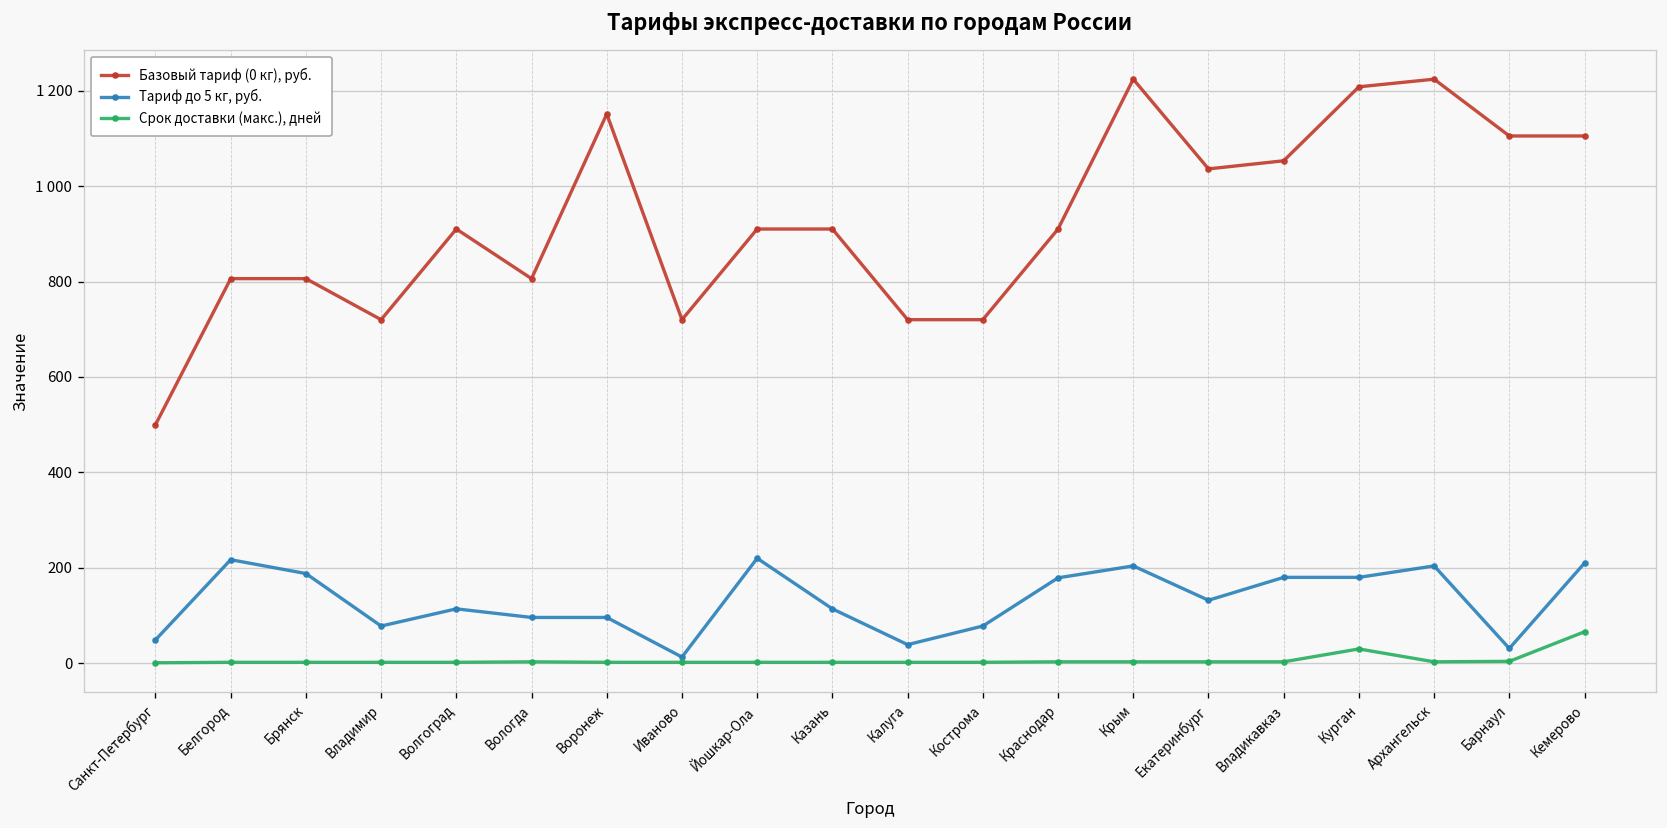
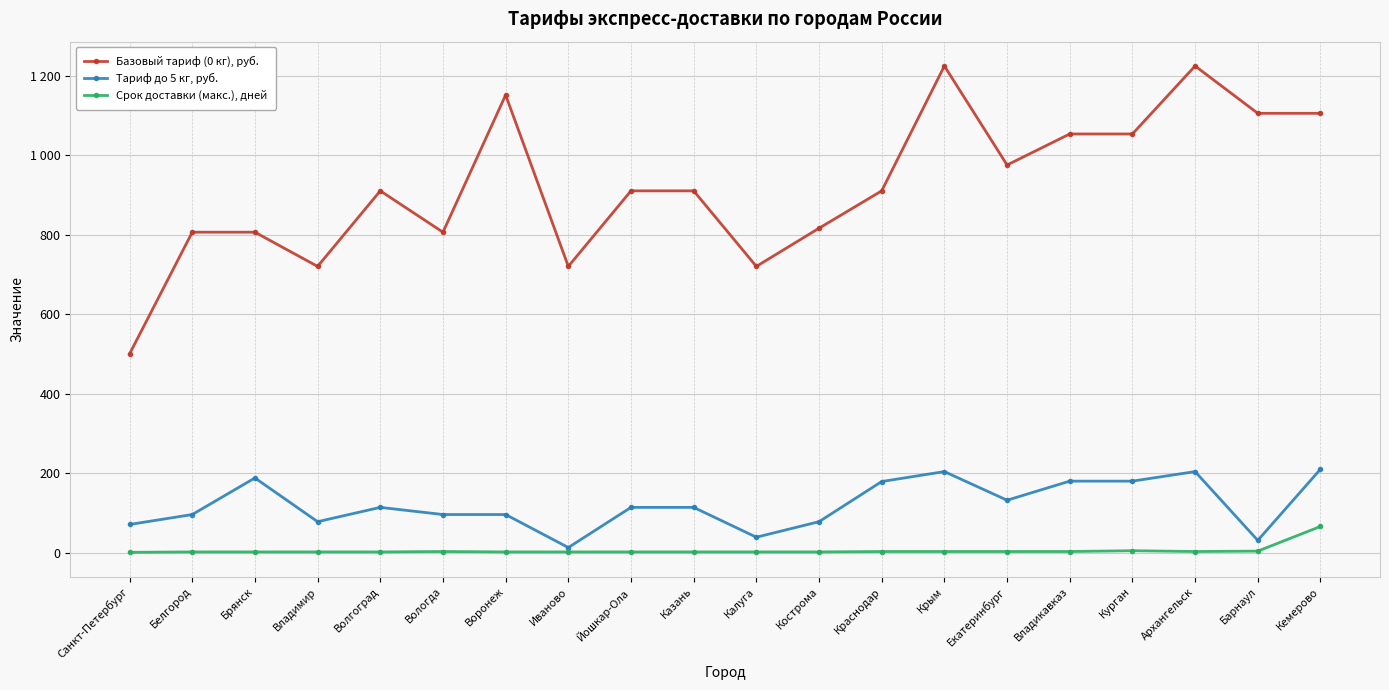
Тариф до 5 кг, руб., Санкт-Петербург: 50 -> 70
Тариф до 5 кг, руб., Белгород: 220 -> 100
Тариф до 5 кг, руб., Йошкар-Ола: 220 -> 110
Базовый тариф (0 кг), руб., Кострома: 720 -> 820
Базовый тариф (0 кг), руб., Екатеринбург: 1040 -> 980
Базовый тариф (0 кг), руб., Курган: 1210 -> 1050
Срок доставки (макс.), дней, Курган: 30 -> 10
